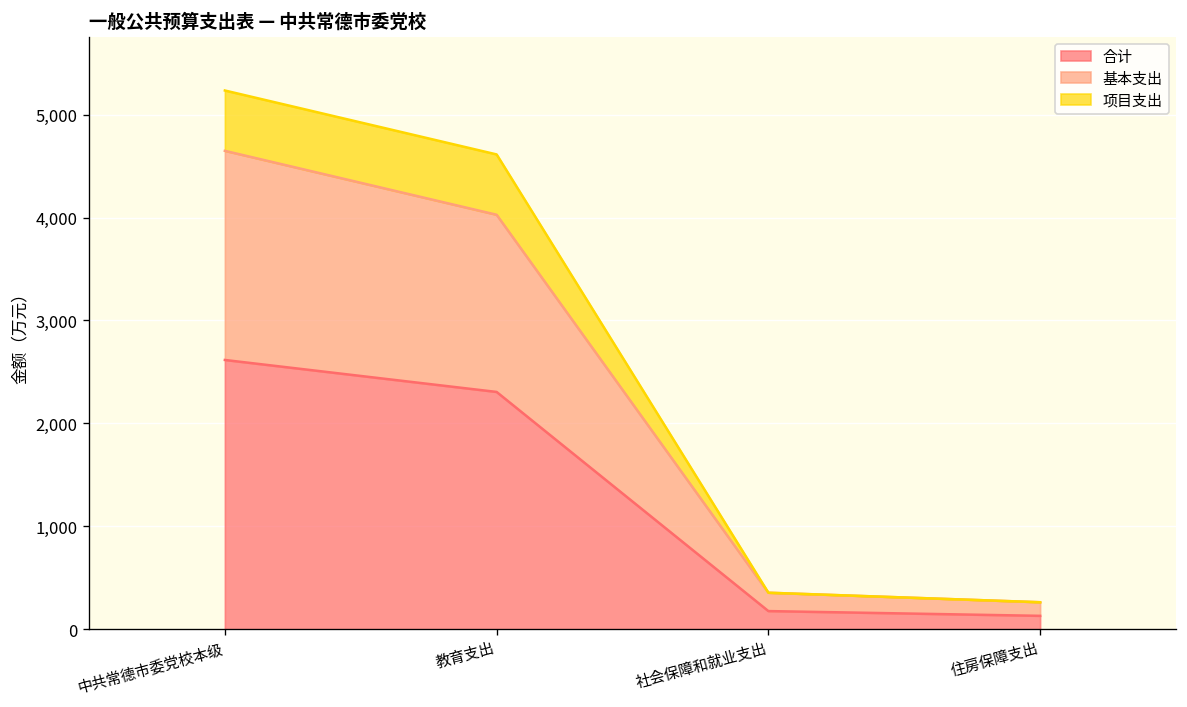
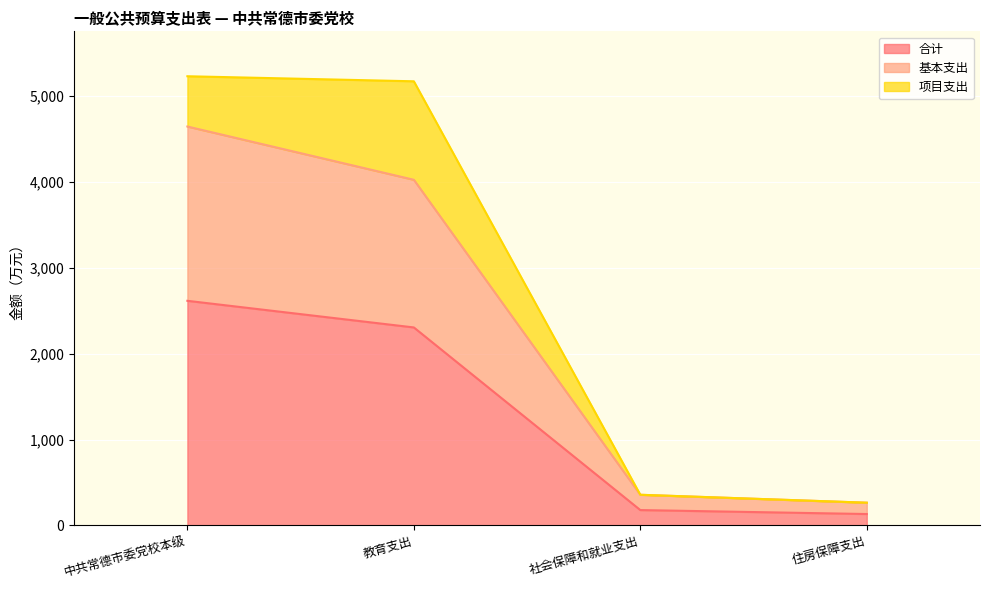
项目支出, 教育支出: 600 -> 1,100
